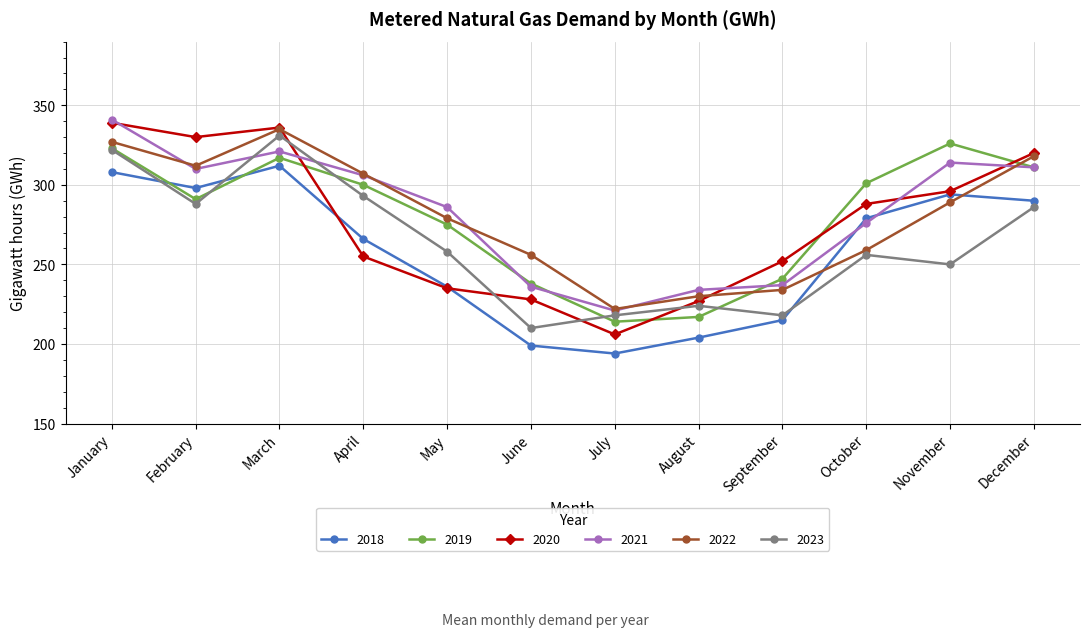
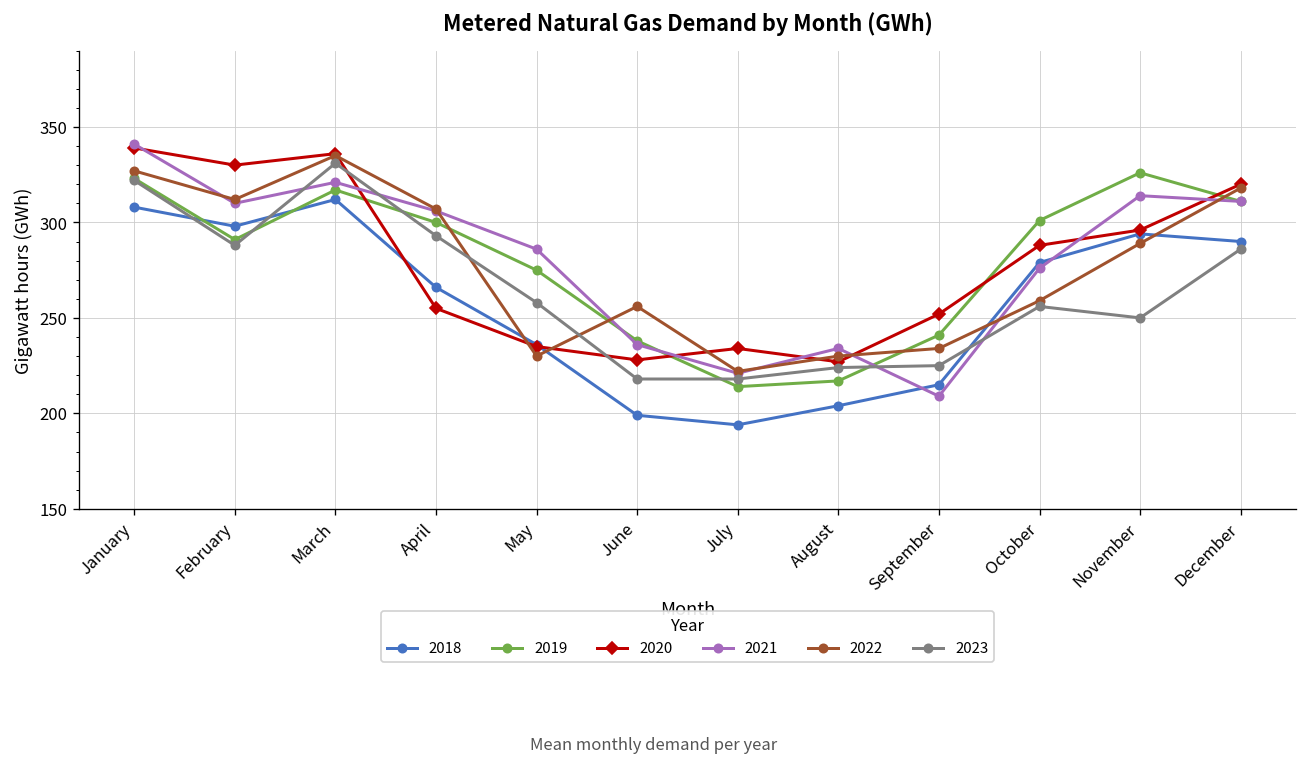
2022, May: 279 -> 230
2023, June: 210 -> 218
2020, July: 206 -> 234
2021, September: 237 -> 209
2023, September: 218 -> 225
